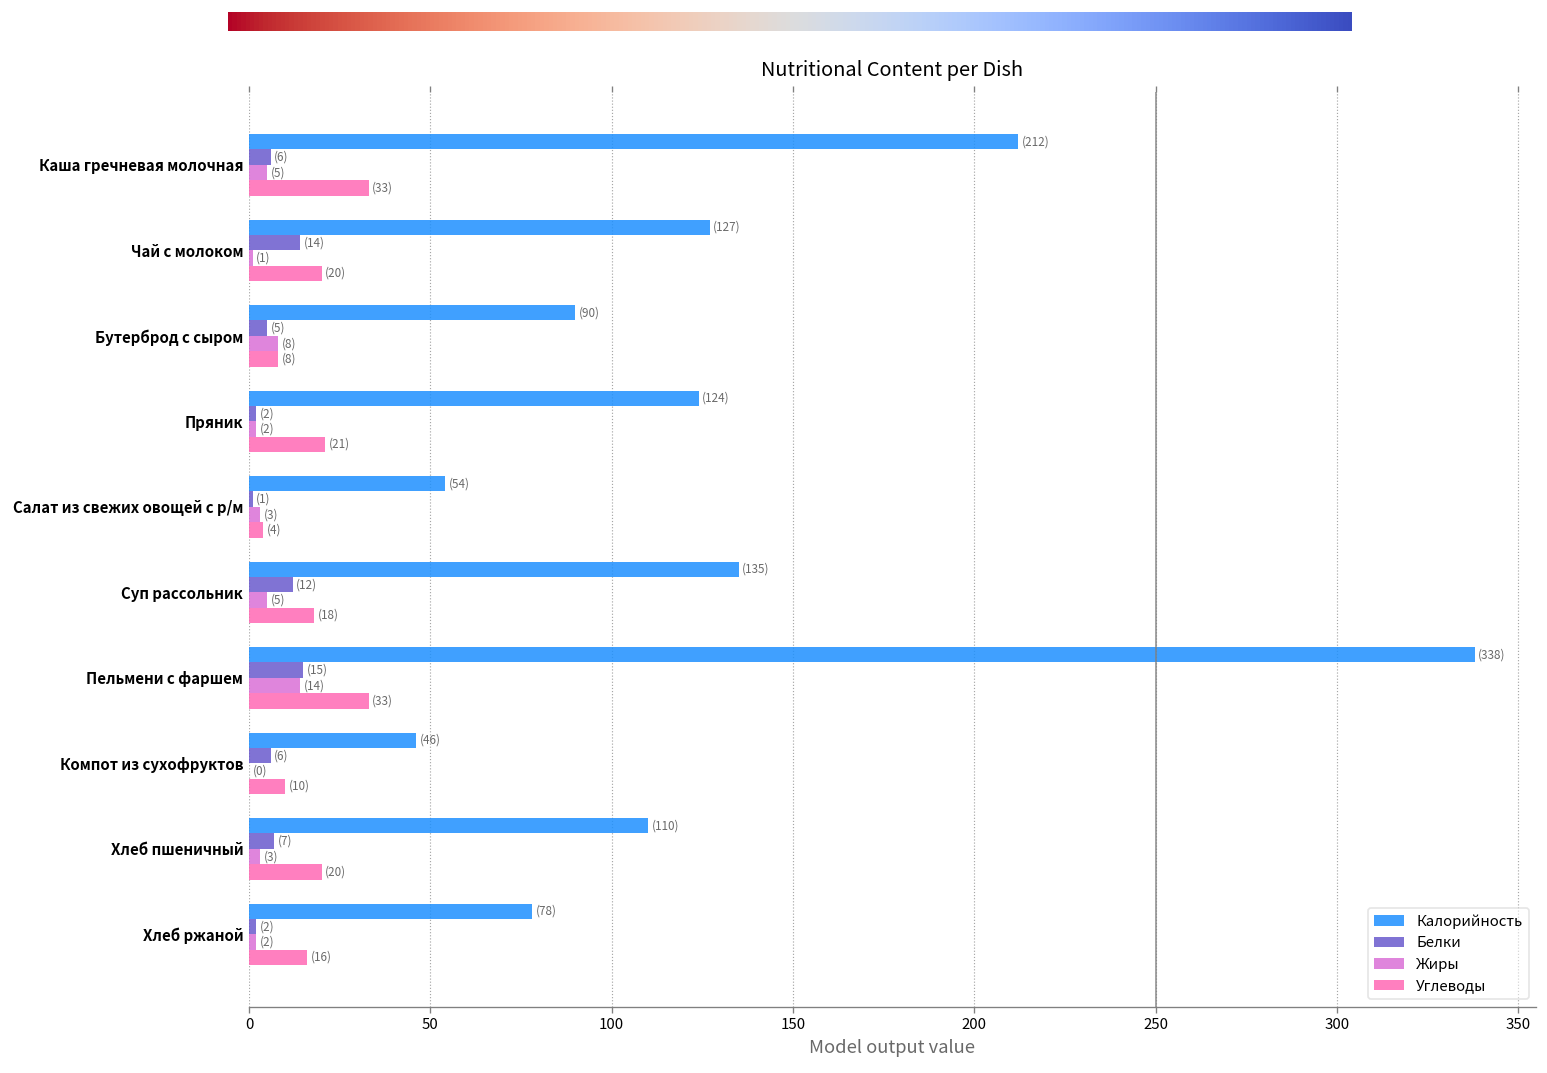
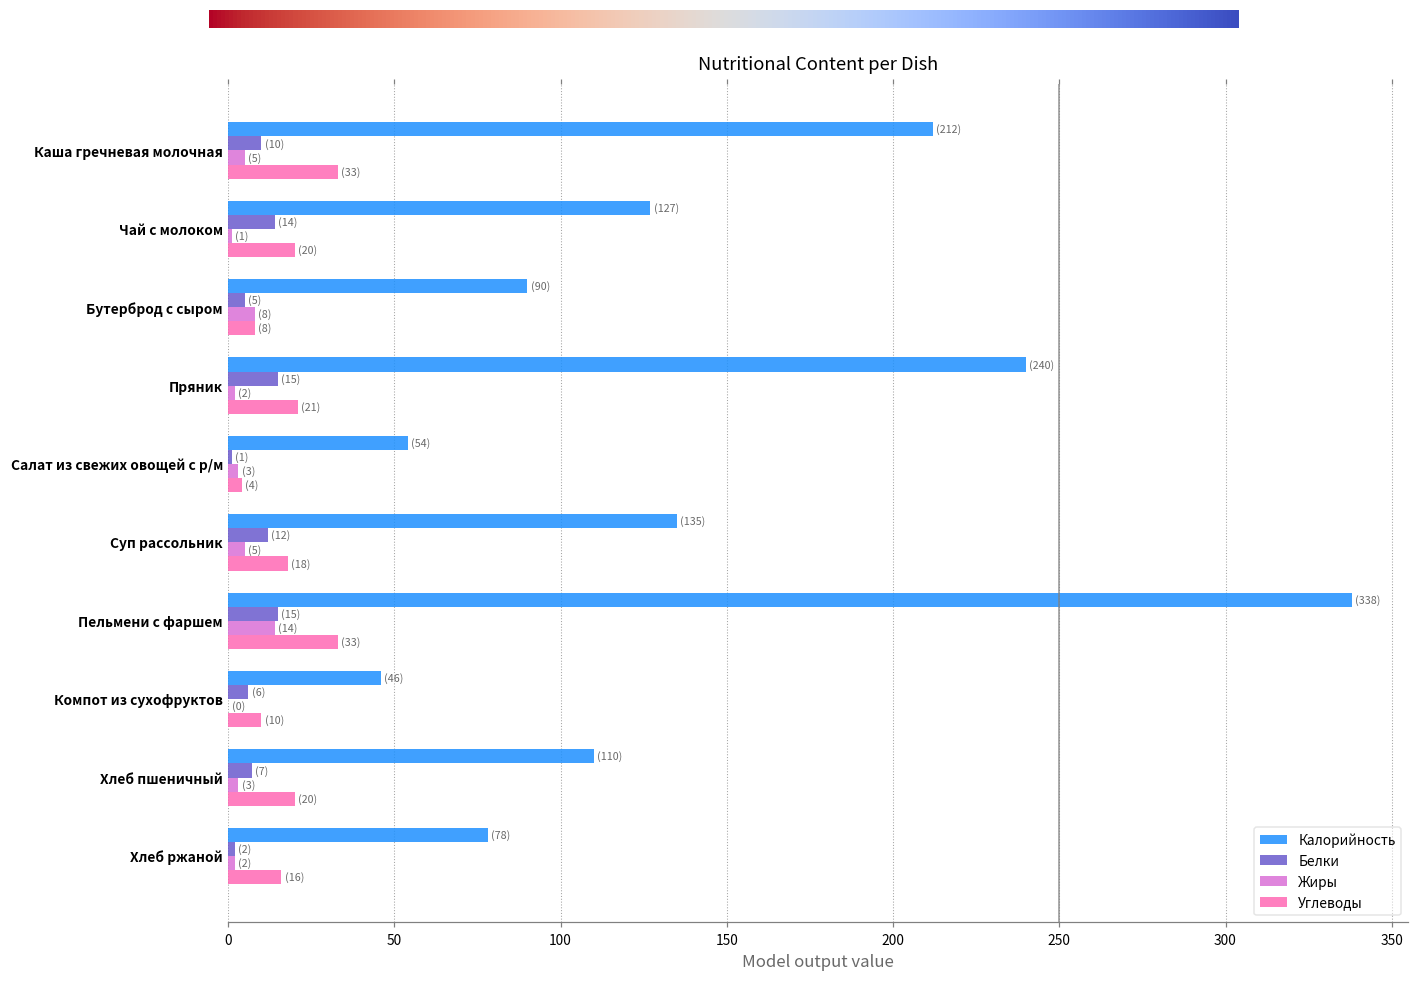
Белки, Каша гречневая молочная: (6) -> (10)
Калорийность, Пряник: (124) -> (240)
Белки, Пряник: (2) -> (15)
